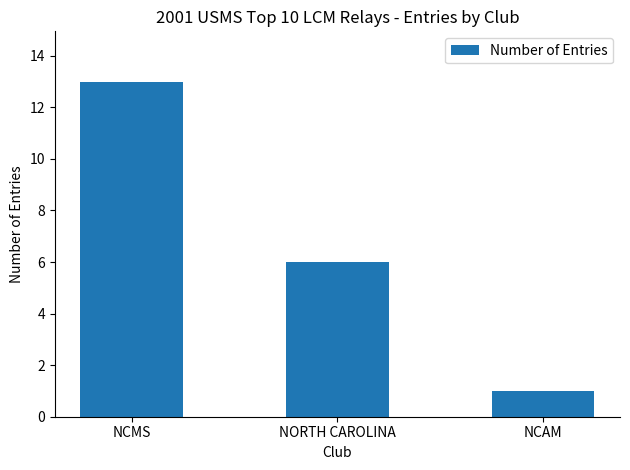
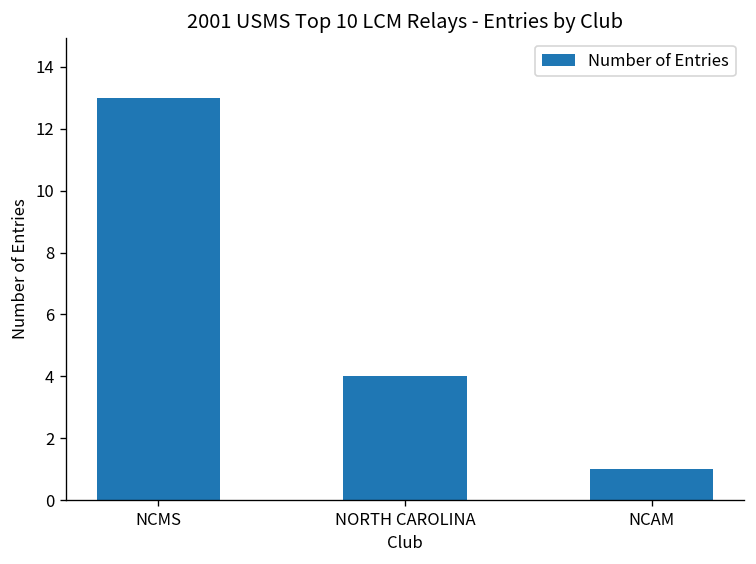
NORTH CAROLINA: 6 -> 4
